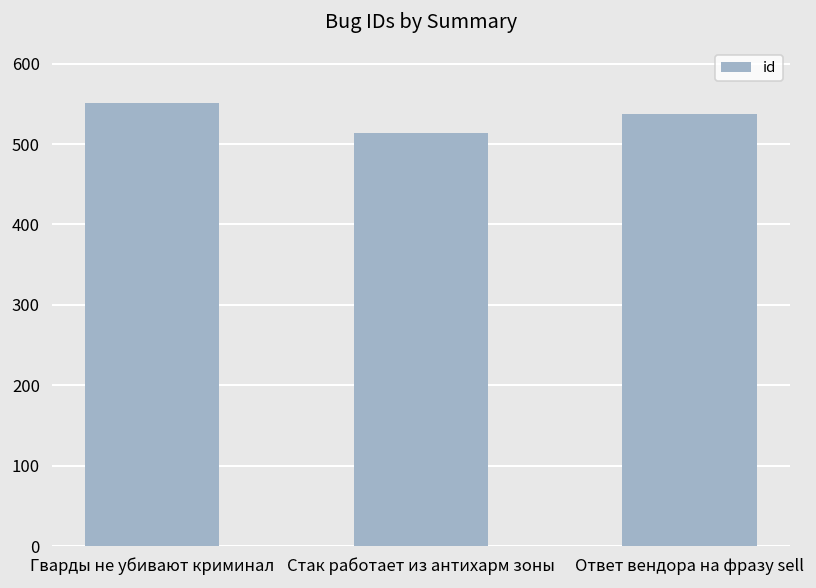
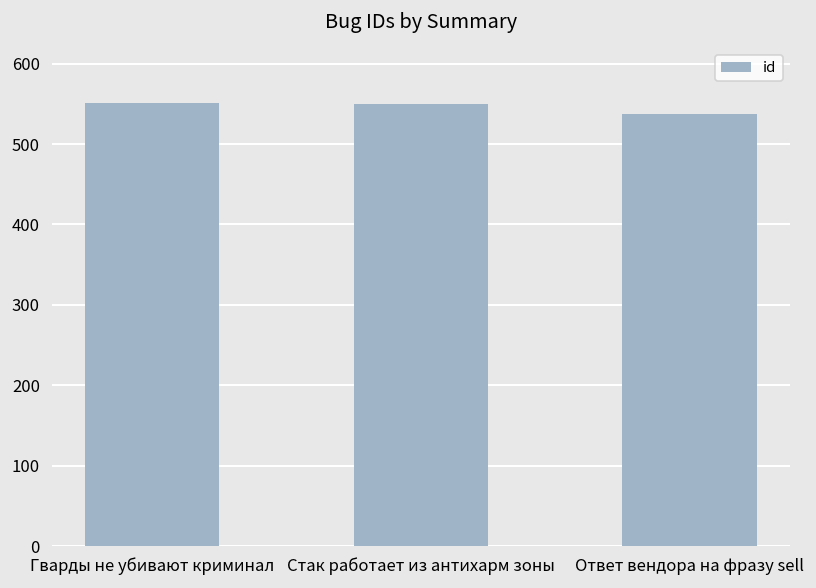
Стак работает из антихарм зоны: 510 -> 550
